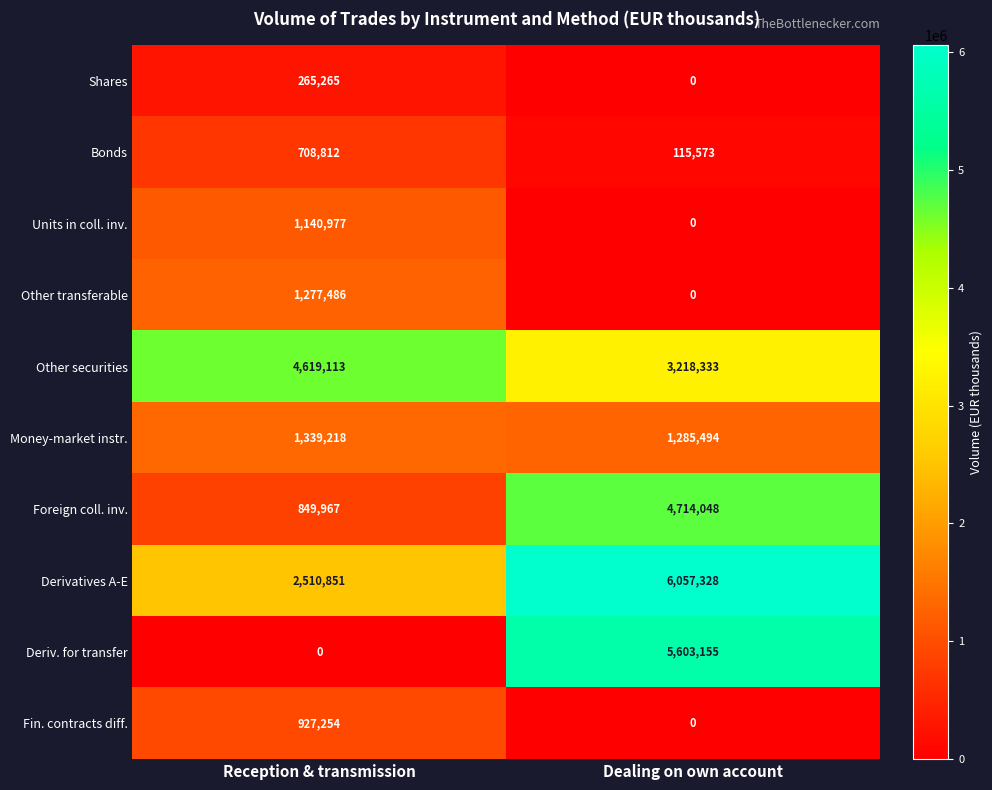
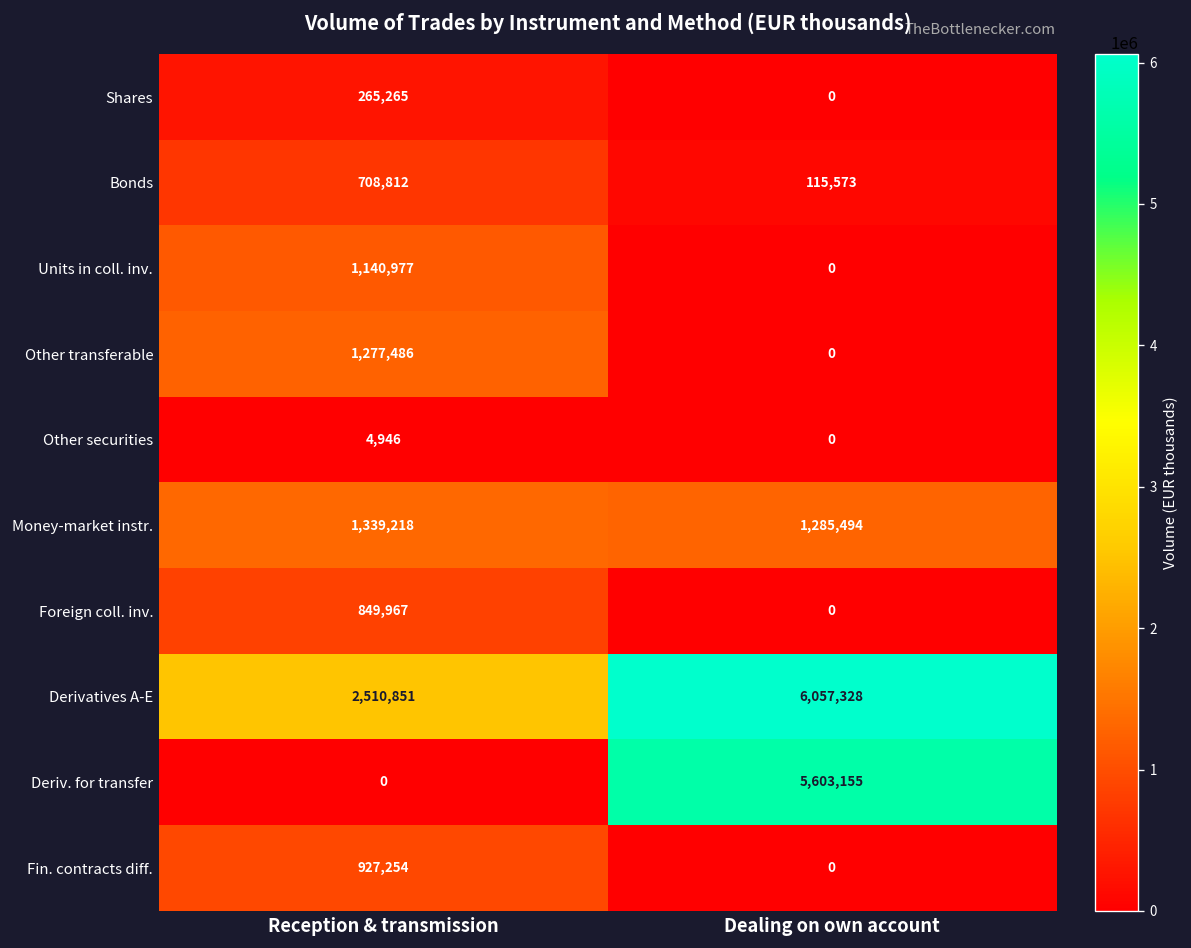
Other securities, Reception & transmission: 4,619,113 -> 4,946
Other securities, Dealing on own account: 3,218,333 -> 0
Foreign coll. inv., Dealing on own account: 4,714,048 -> 0
